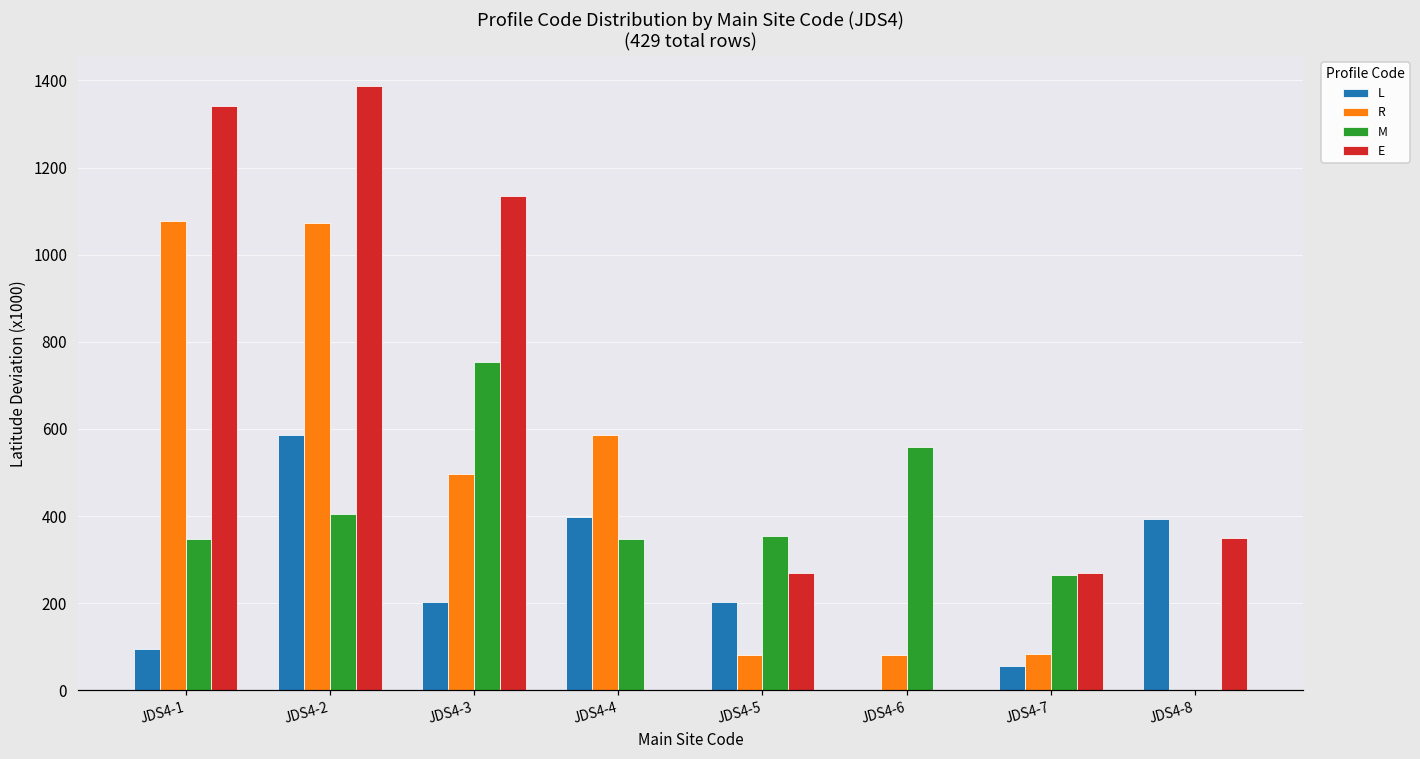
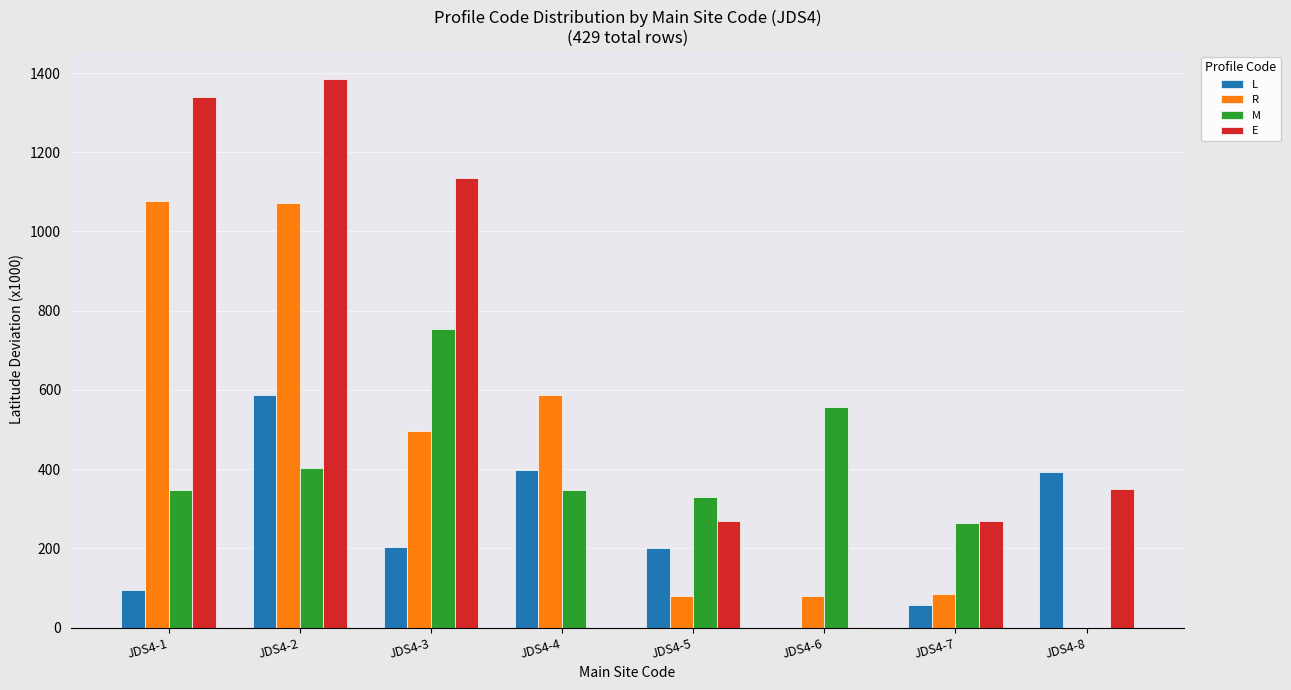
M, JDS4-5: 350 -> 330
